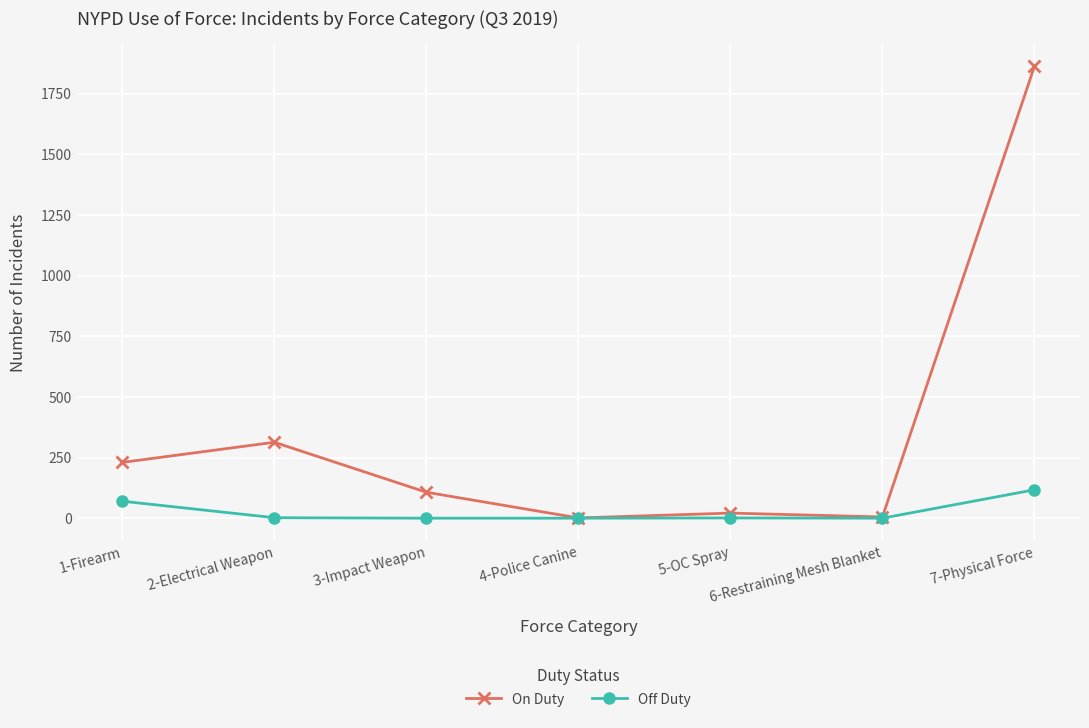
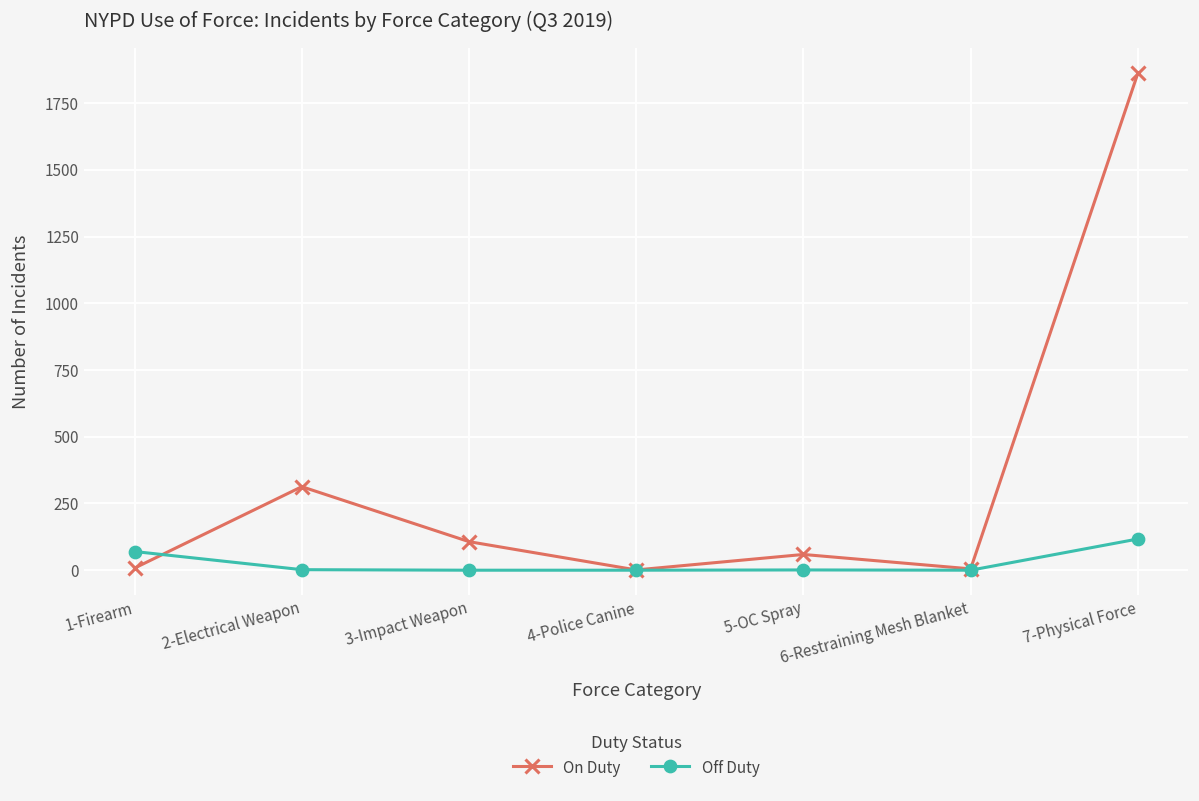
On Duty, 1-Firearm: 230 -> 10
On Duty, 5-OC Spray: 20 -> 60
